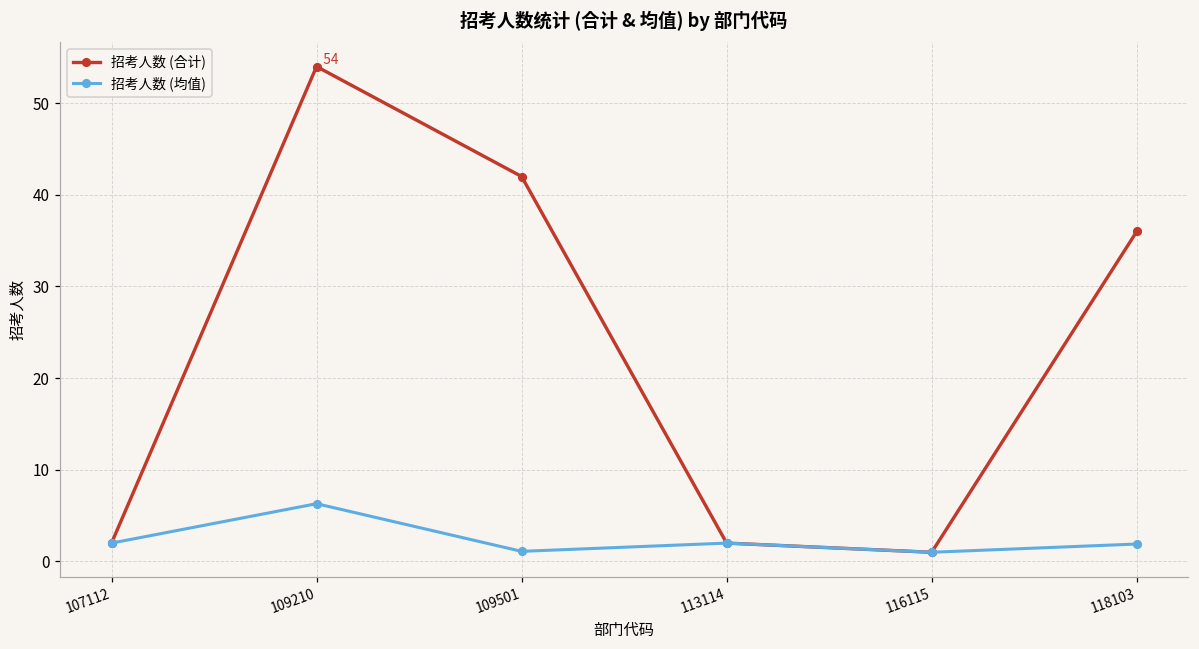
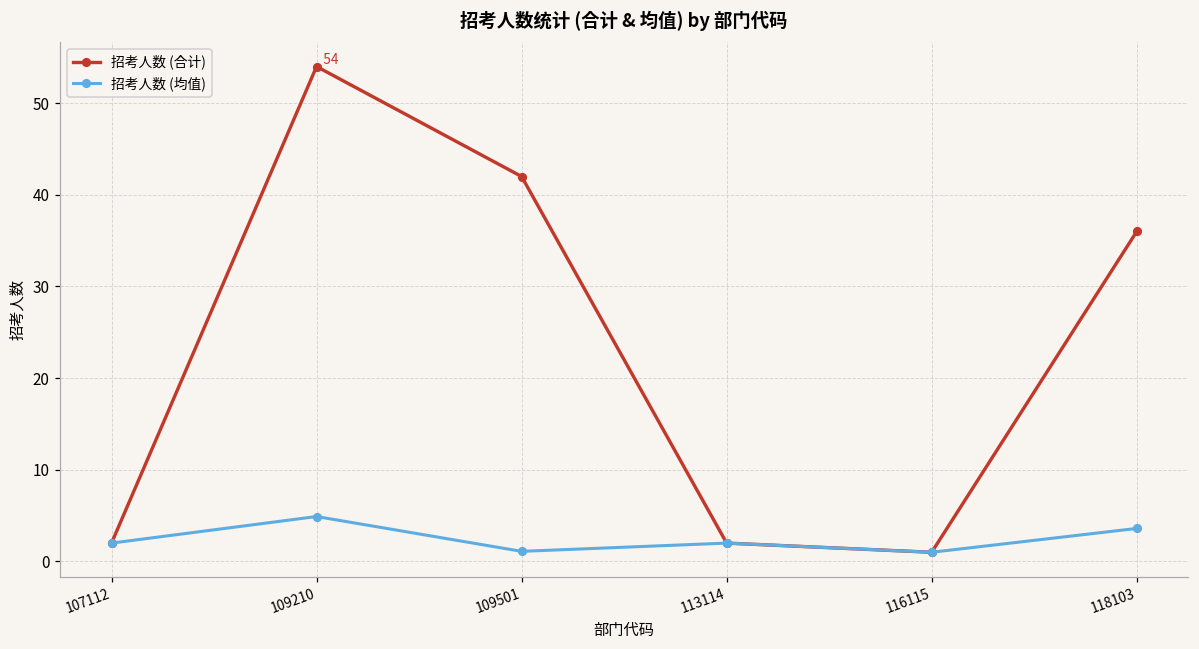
招考人数 (均值), 109210: 6 -> 5
招考人数 (均值), 118103: 2 -> 4
